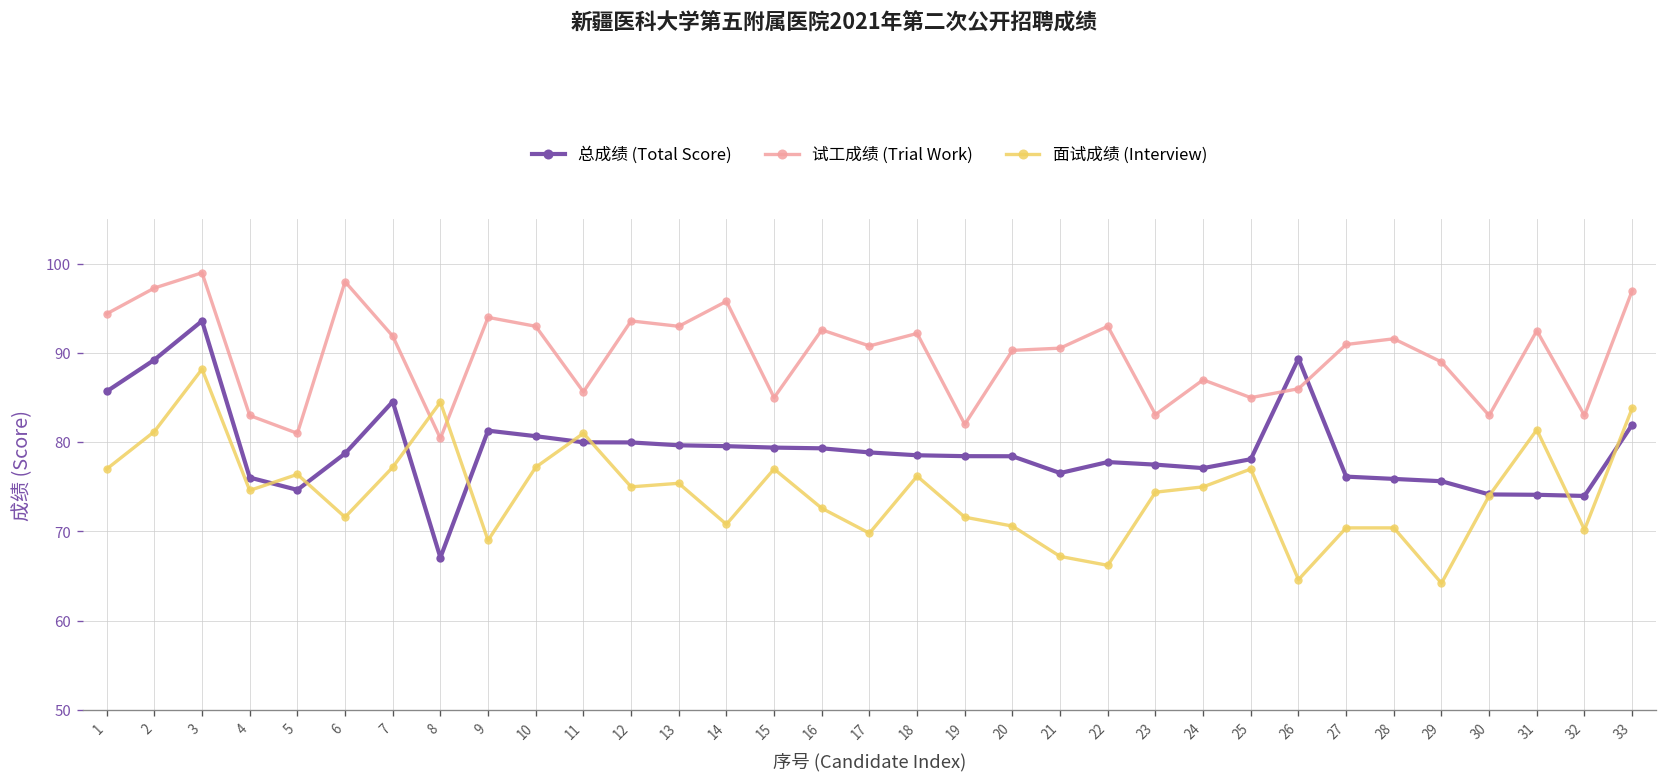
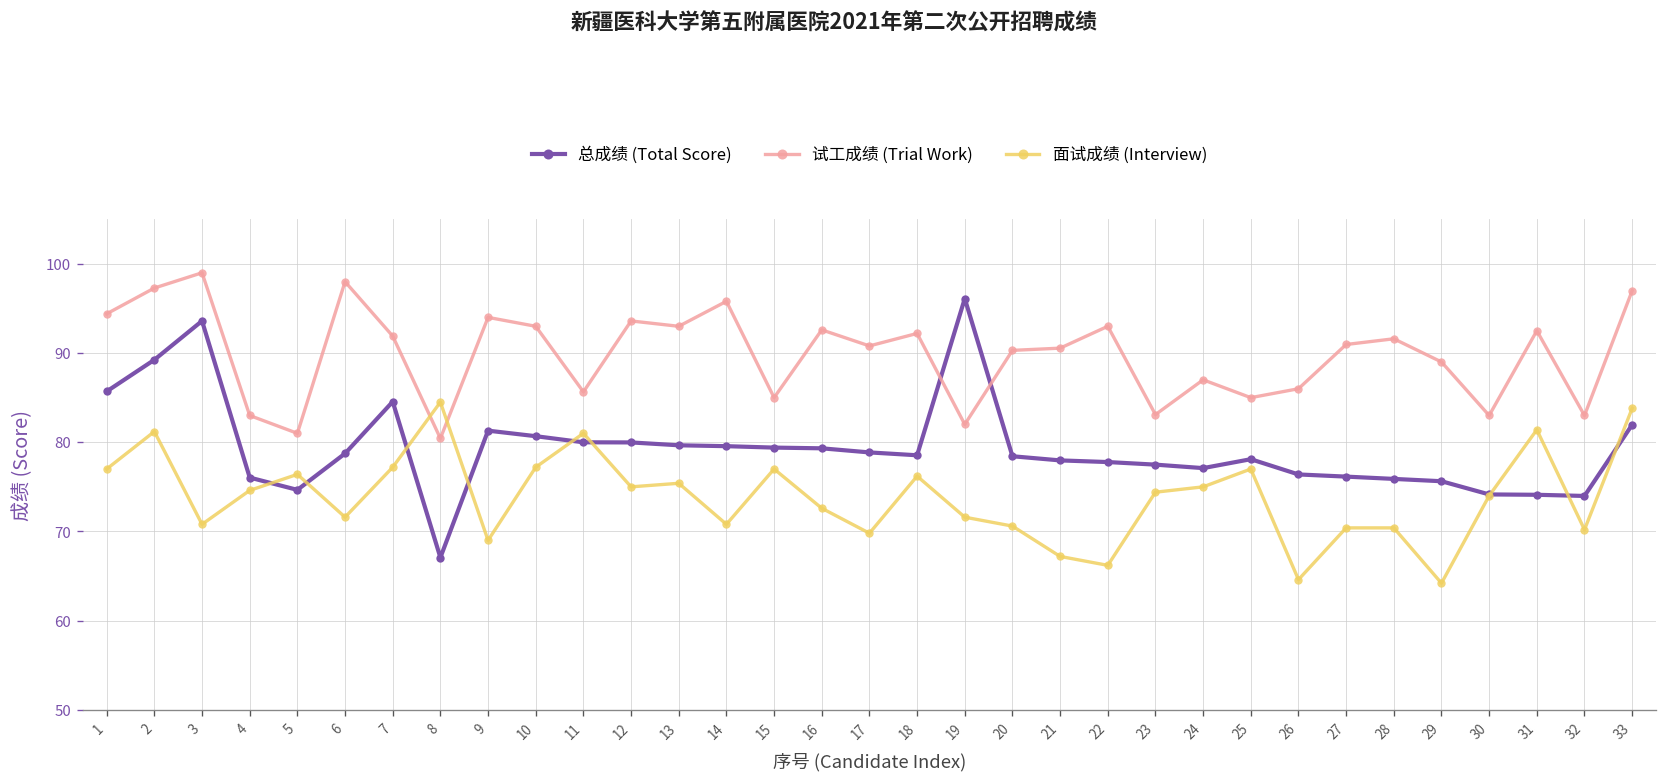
面试成绩 (Interview), 3: 88 -> 71
总成绩 (Total Score), 19: 78 -> 96
总成绩 (Total Score), 21: 77 -> 78
总成绩 (Total Score), 26: 89 -> 76
